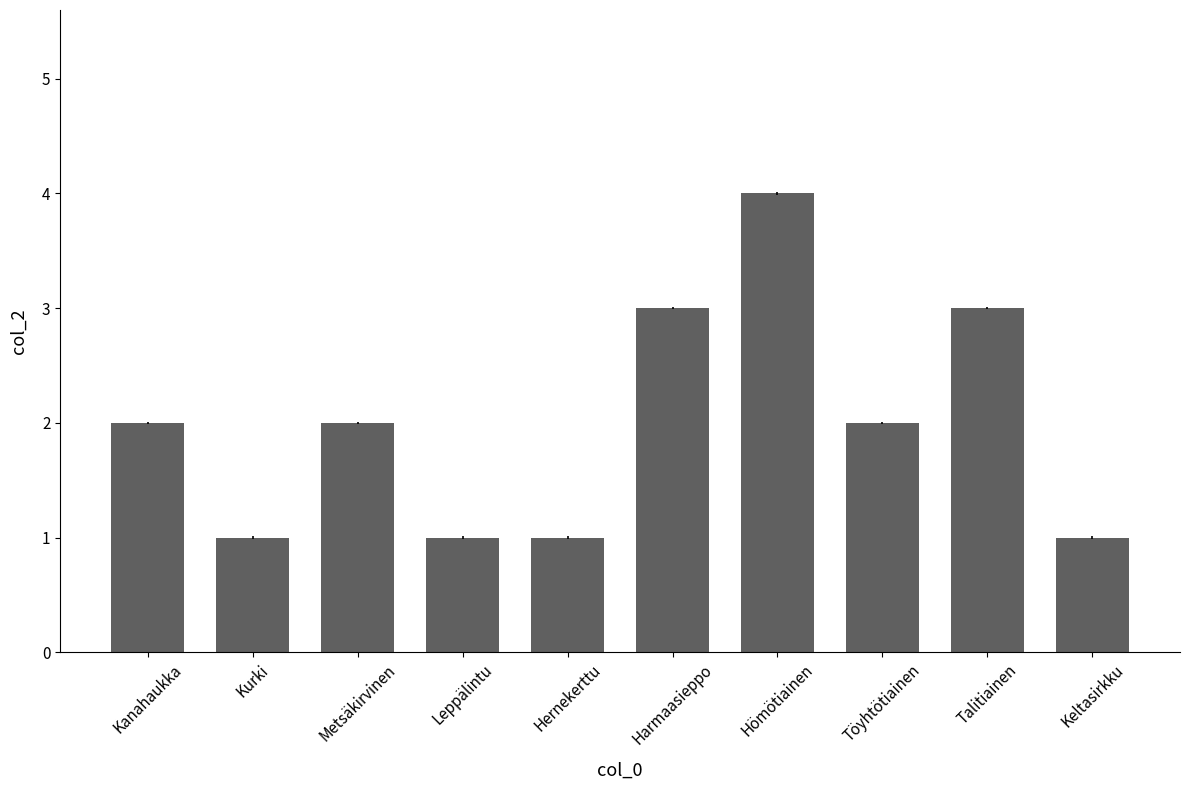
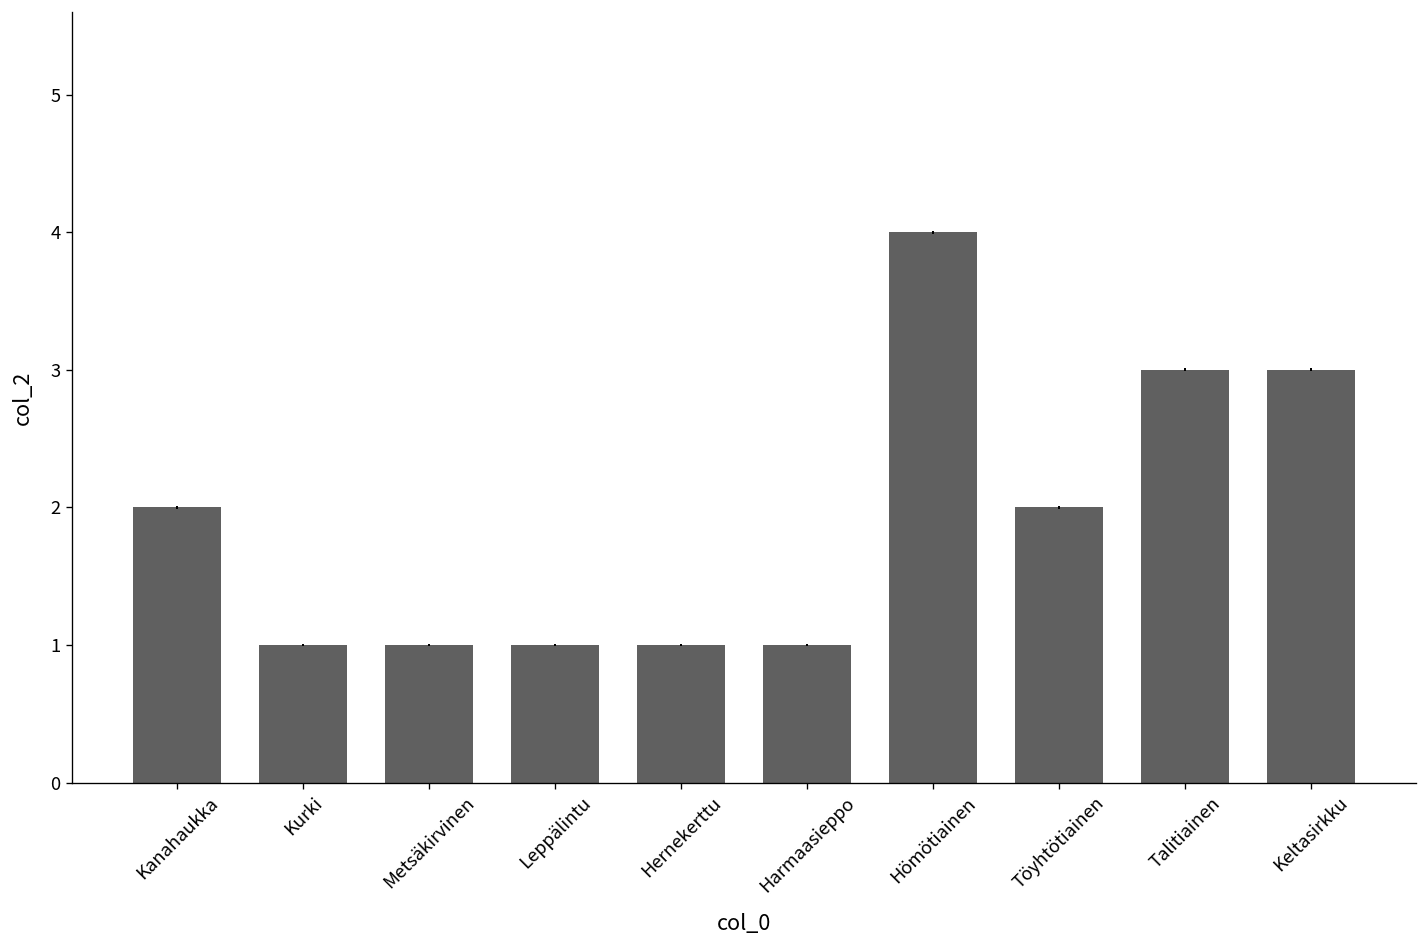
Metsäkirvinen: 2 -> 1
Harmaasieppo: 3 -> 1
Keltasirkku: 1 -> 3
